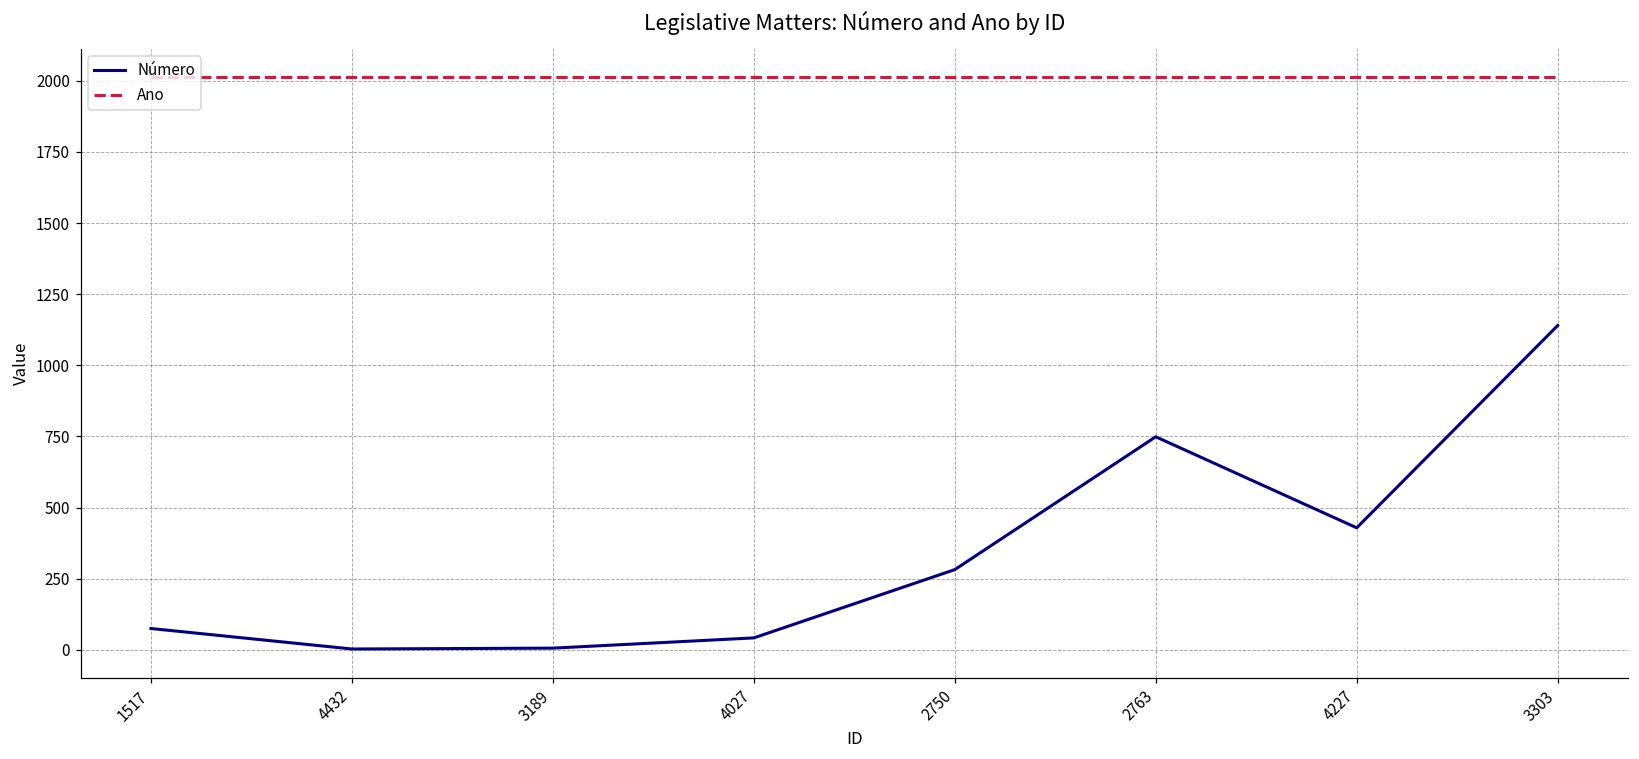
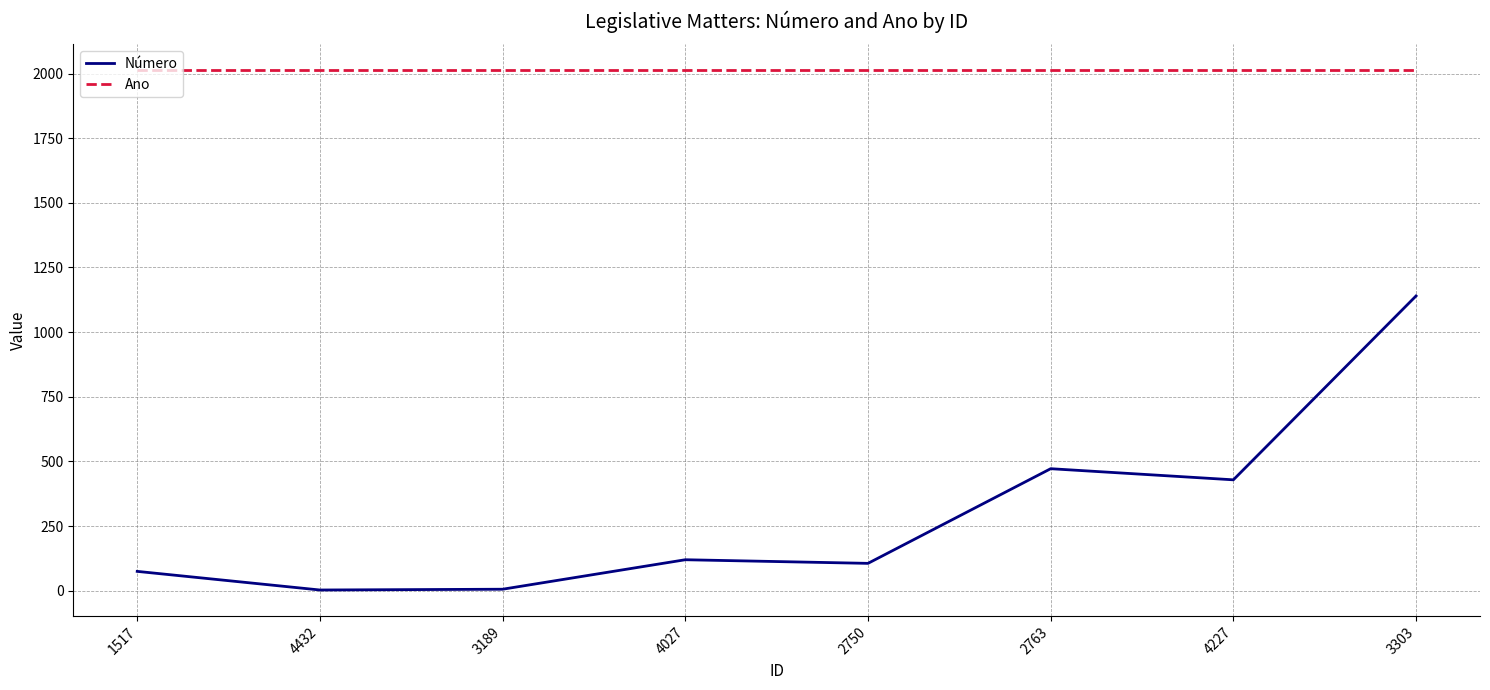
Número, 4027: 40 -> 120
Número, 2750: 280 -> 110
Número, 2763: 750 -> 470
